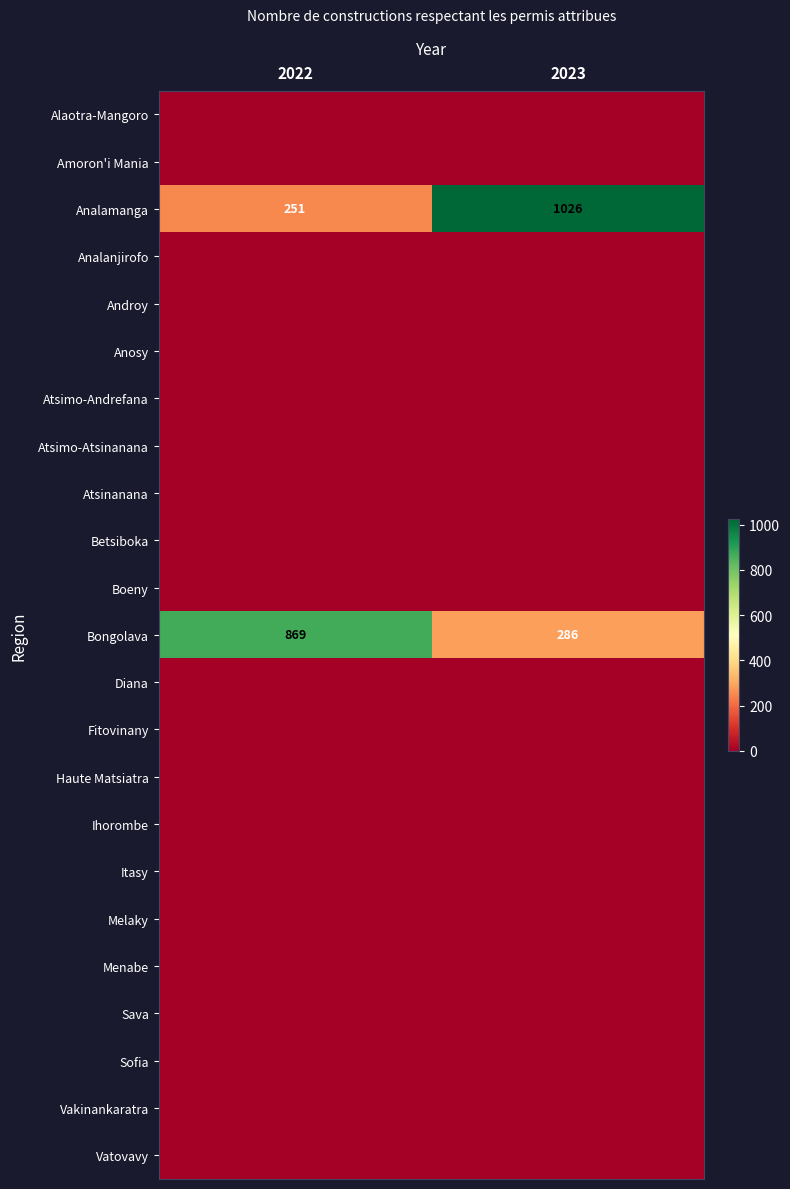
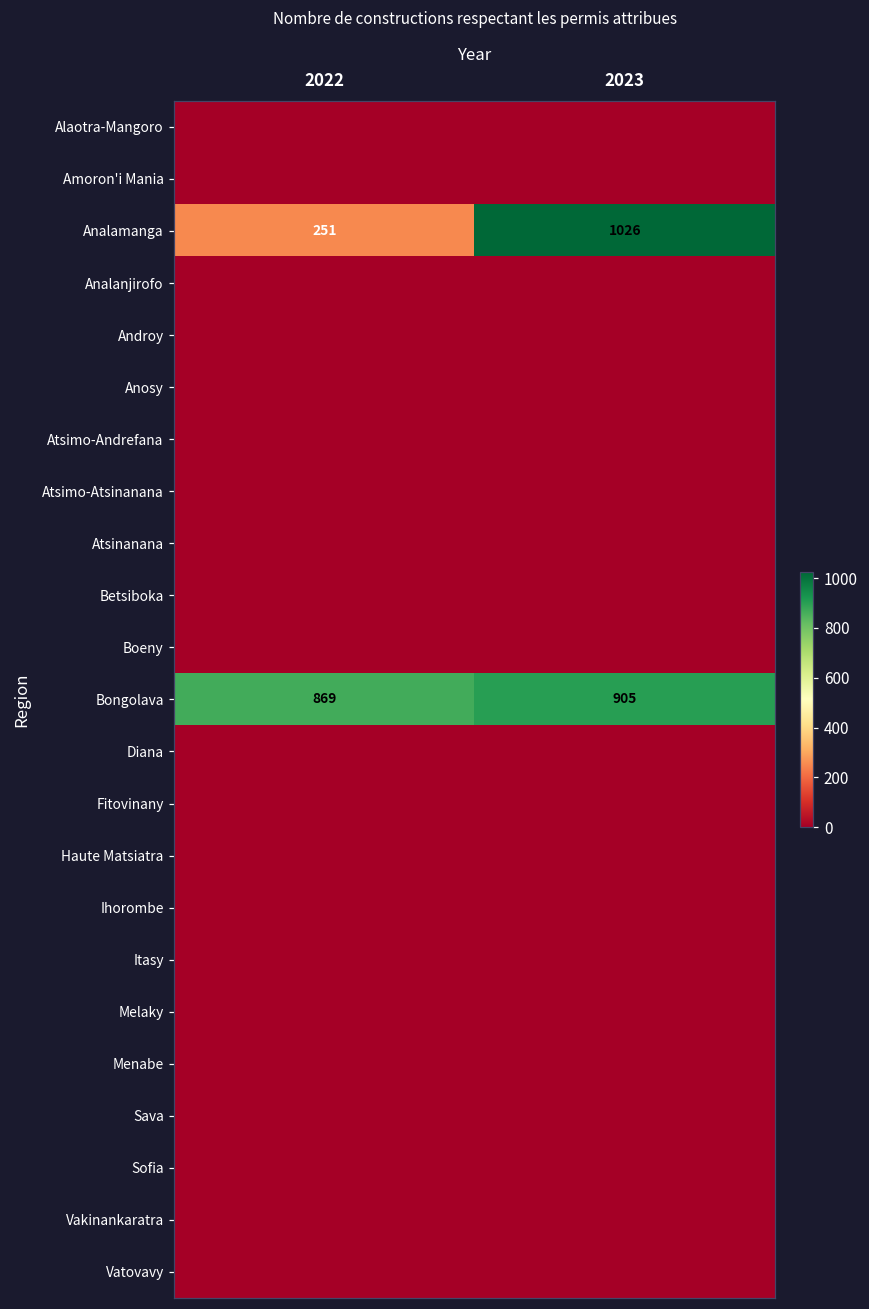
Bongolava, 2023: 286 -> 905
